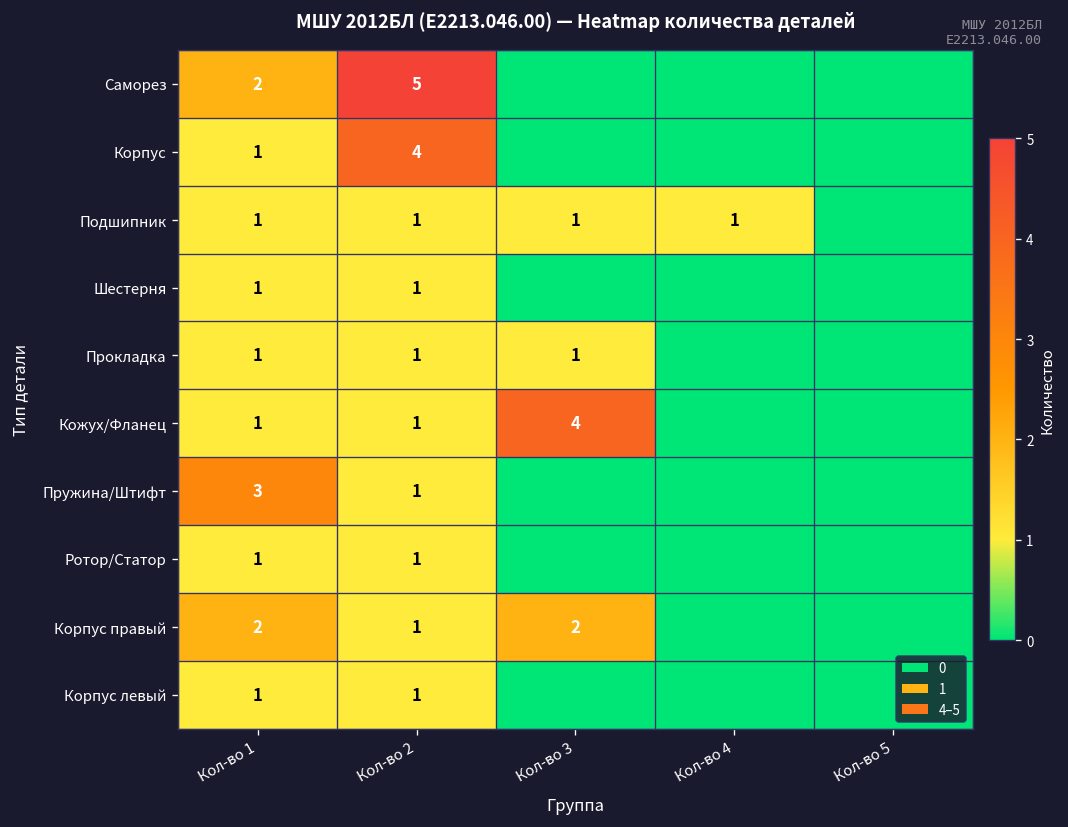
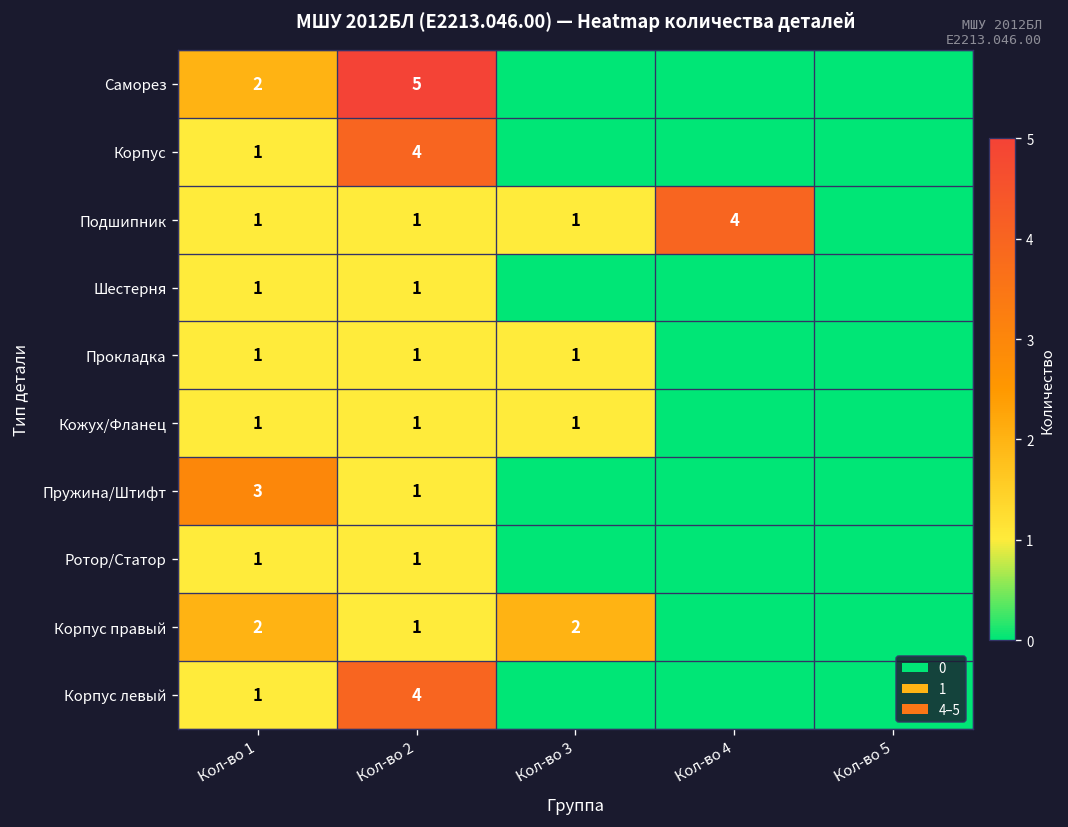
Подшипник, Кол-во 4: 1 -> 4
Кожух/Фланец, Кол-во 3: 4 -> 1
Корпус левый, Кол-во 2: 1 -> 4
